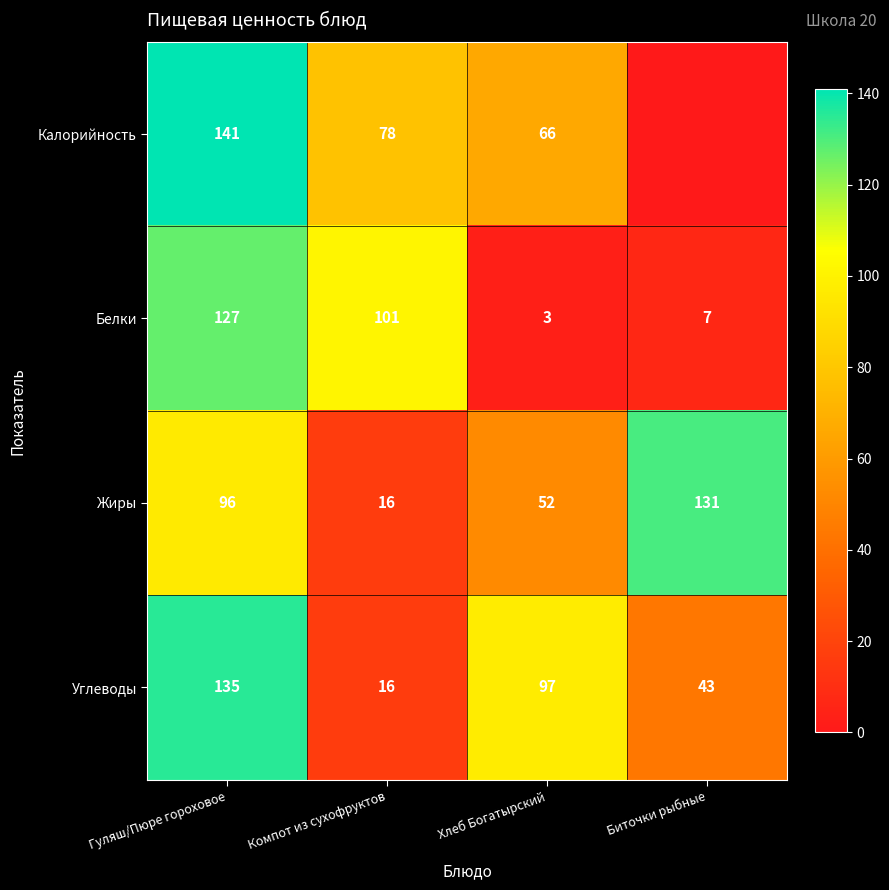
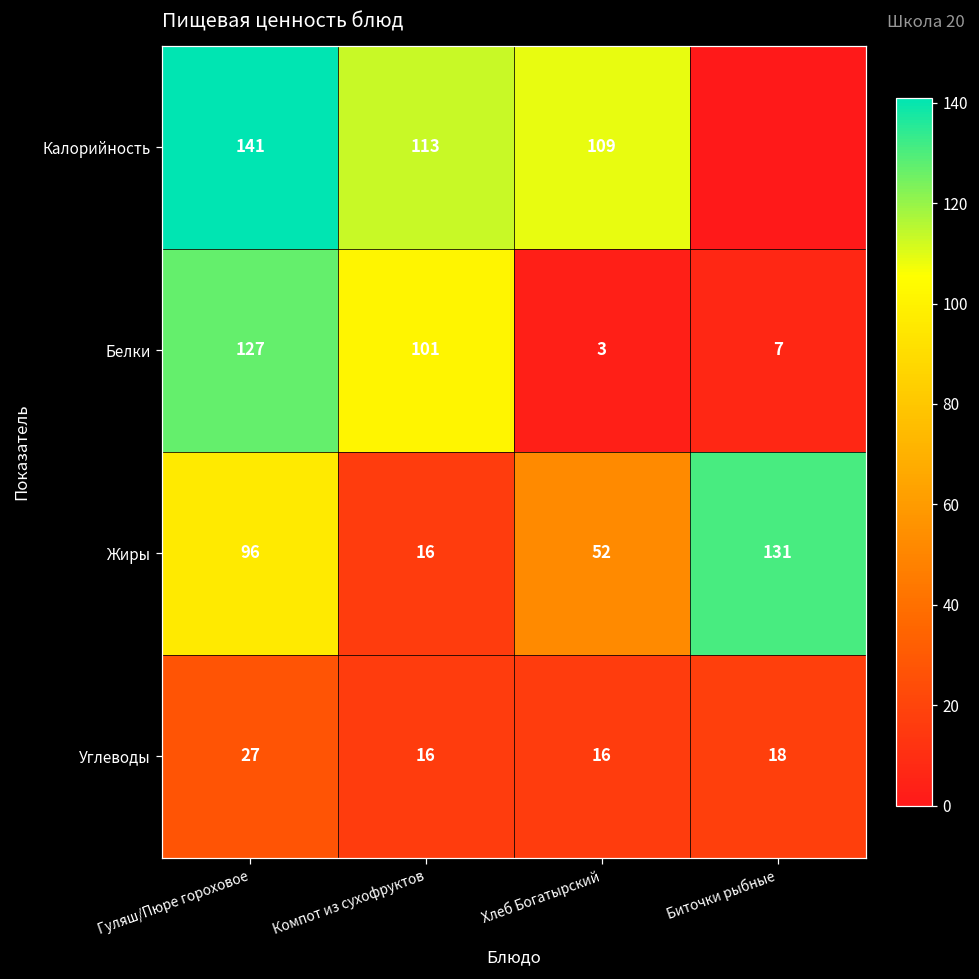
Калорийность, Компот из сухофруктов: 78 -> 113
Калорийность, Хлеб Богатырский: 66 -> 109
Углеводы, Гуляш/Пюре гороховое: 135 -> 27
Углеводы, Хлеб Богатырский: 97 -> 16
Углеводы, Биточки рыбные: 43 -> 18
